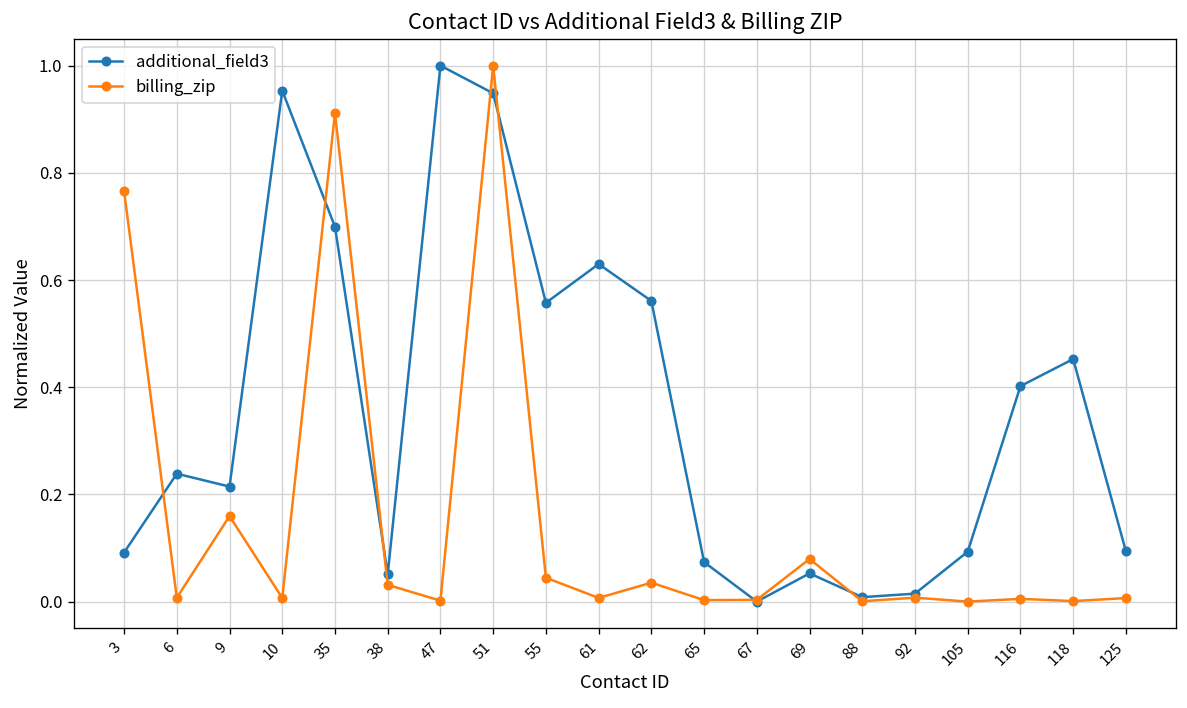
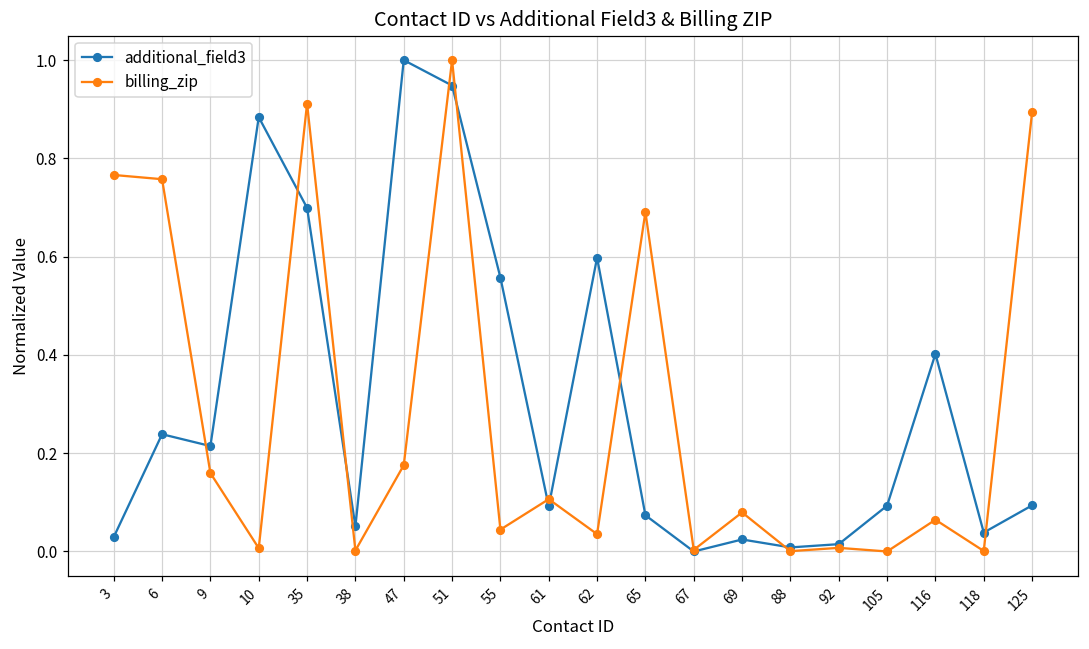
additional_field3, 3: 0.09 -> 0.03
billing_zip, 6: 0.01 -> 0.76
additional_field3, 10: 0.95 -> 0.88
billing_zip, 38: 0.03 -> 0.00
billing_zip, 47: 0.00 -> 0.18
additional_field3, 61: 0.63 -> 0.09
billing_zip, 61: 0.01 -> 0.11
additional_field3, 62: 0.56 -> 0.60
billing_zip, 65: 0.00 -> 0.69
additional_field3, 69: 0.05 -> 0.02
billing_zip, 116: 0.01 -> 0.06
additional_field3, 118: 0.45 -> 0.04
billing_zip, 125: 0.01 -> 0.89
